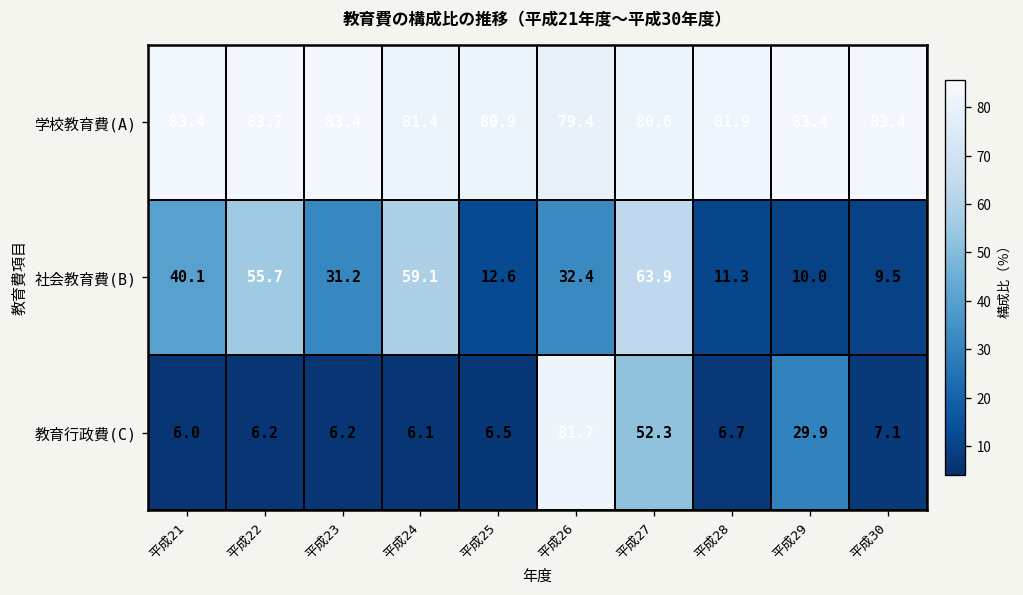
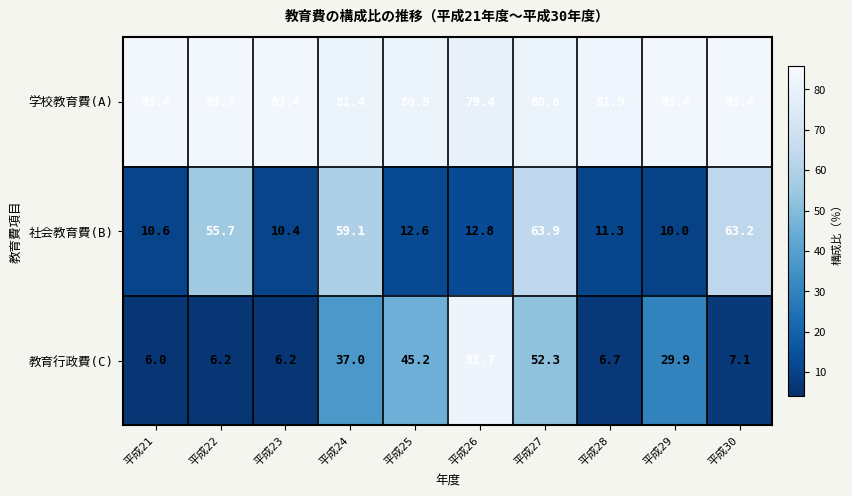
社会教育費(B), 平成21: 40.1 -> 10.6
社会教育費(B), 平成23: 31.2 -> 10.4
社会教育費(B), 平成26: 32.4 -> 12.8
社会教育費(B), 平成30: 9.5 -> 63.2
教育行政費(C), 平成24: 6.1 -> 37.0
教育行政費(C), 平成25: 6.5 -> 45.2
